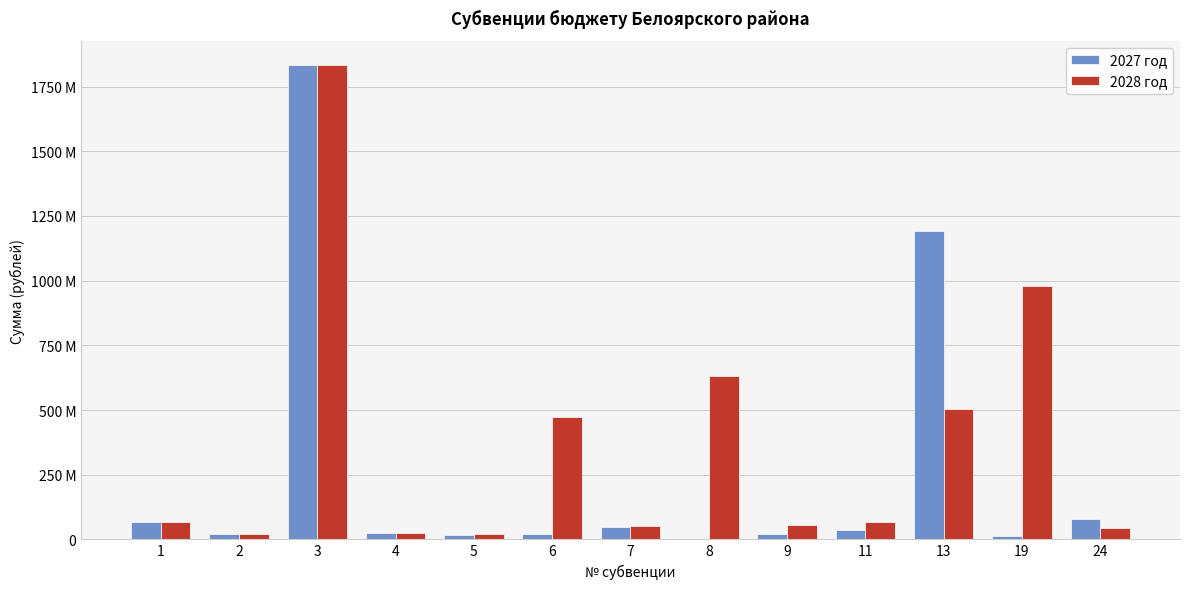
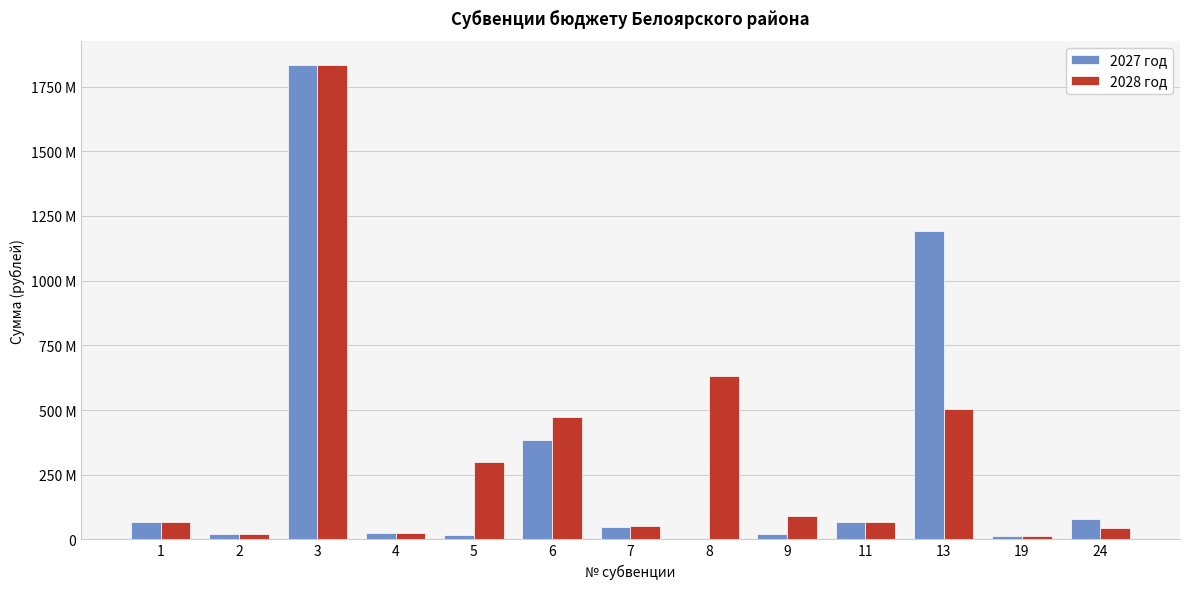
2028 год, 5: 20 М -> 300 М
2027 год, 6: 20 М -> 380 М
2028 год, 9: 60 М -> 90 М
2027 год, 11: 40 М -> 70 М
2028 год, 19: 980 М -> 10 М
